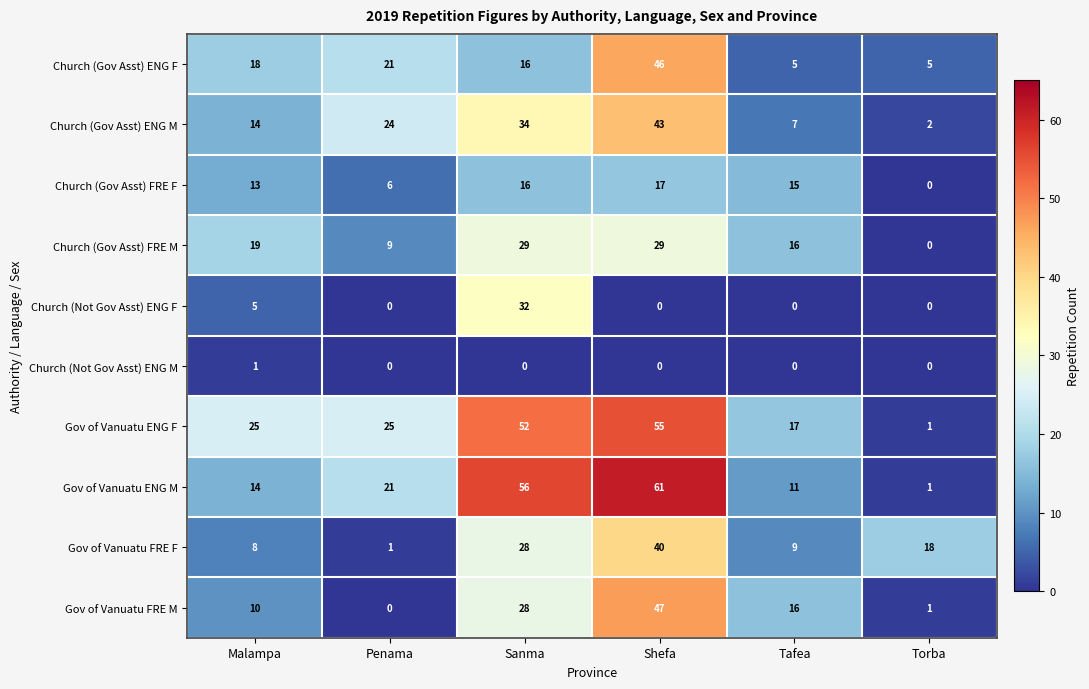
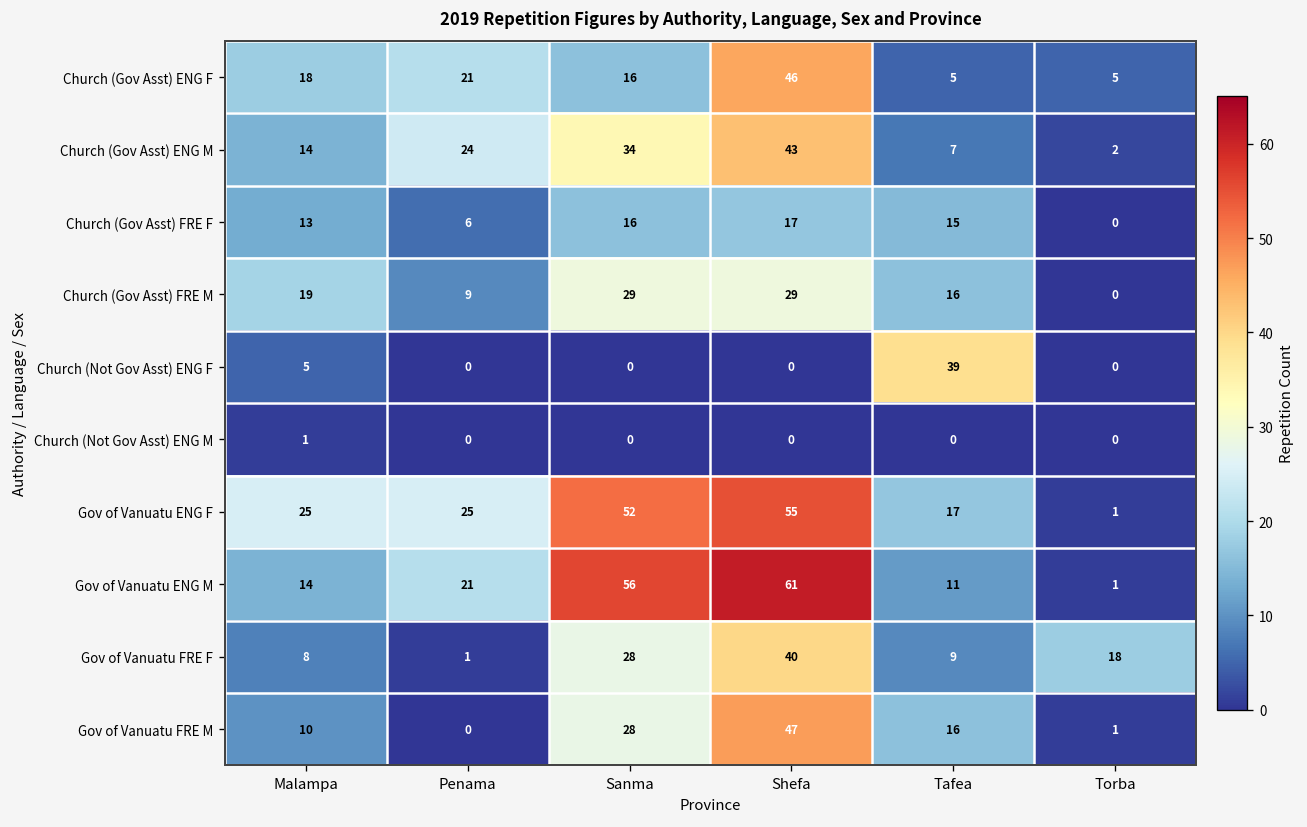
Church (Not Gov Asst) ENG F, Sanma: 32 -> 0
Church (Not Gov Asst) ENG F, Tafea: 0 -> 39
